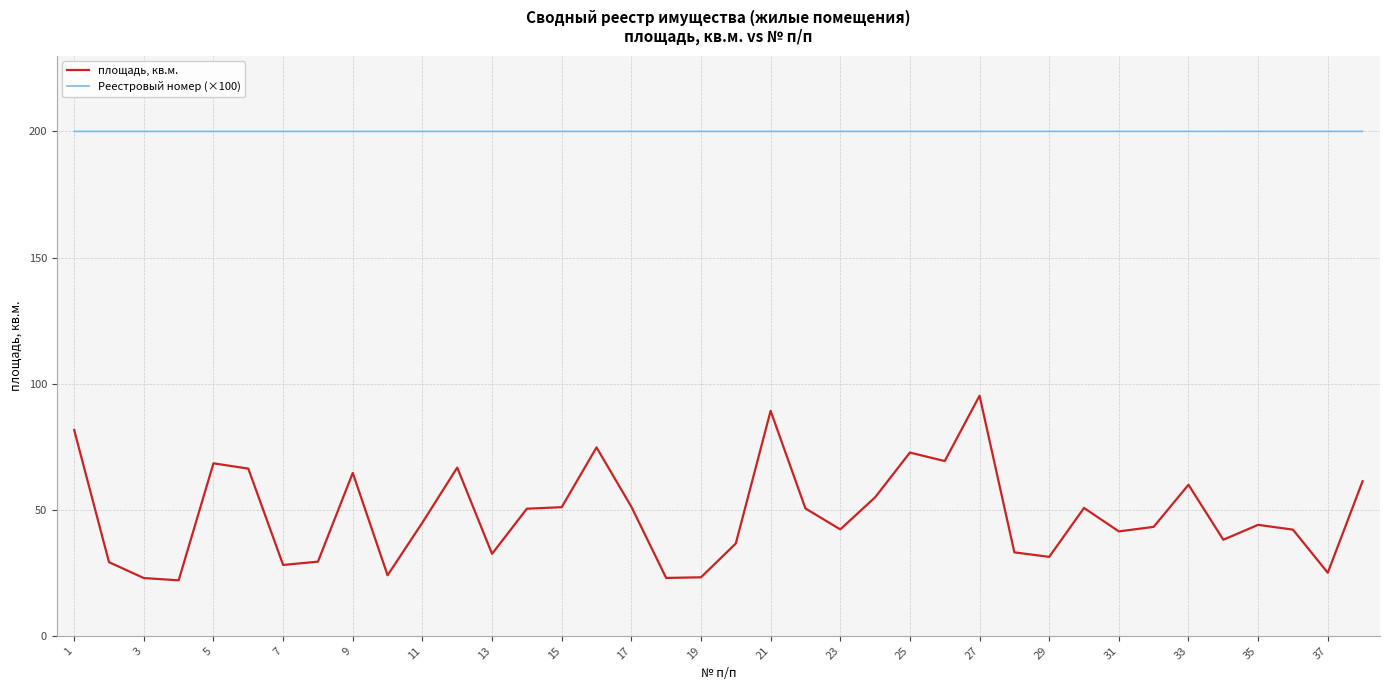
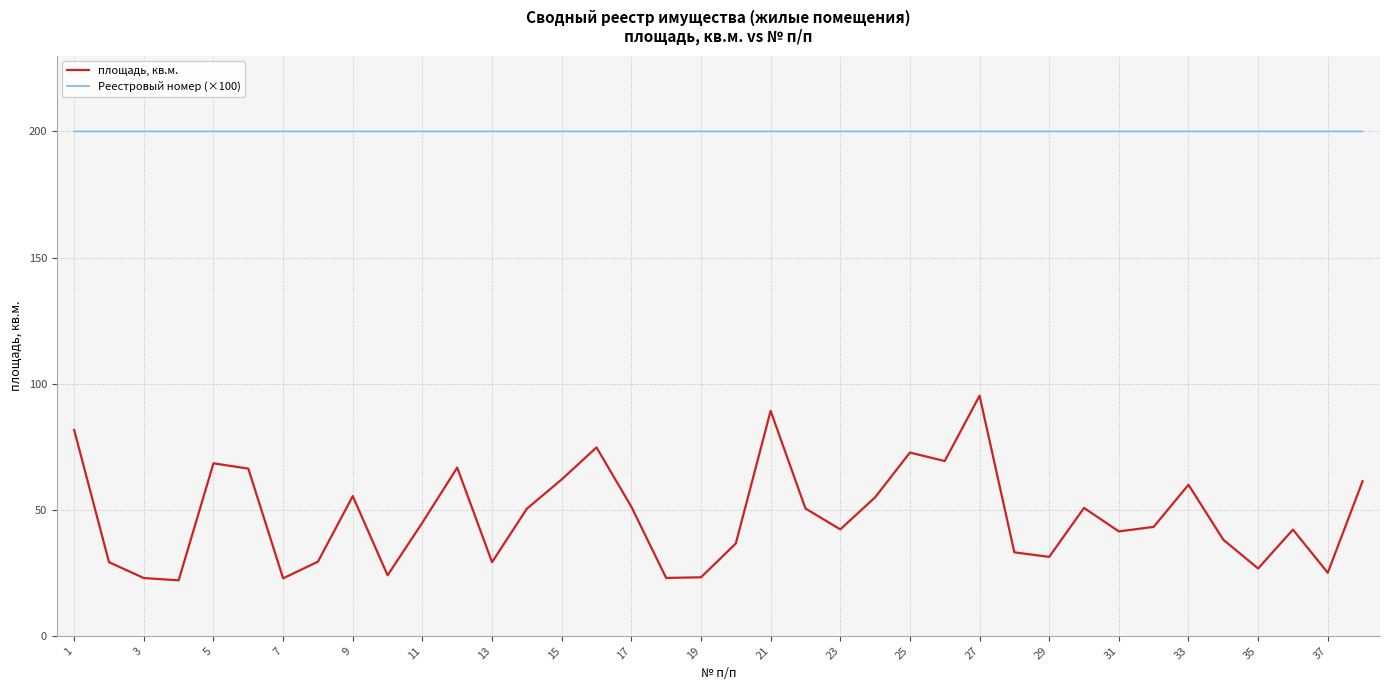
площадь, кв.м., 7: 28 -> 23
площадь, кв.м., 9: 65 -> 55
площадь, кв.м., 13: 33 -> 29
площадь, кв.м., 15: 51 -> 62
площадь, кв.м., 35: 44 -> 27
